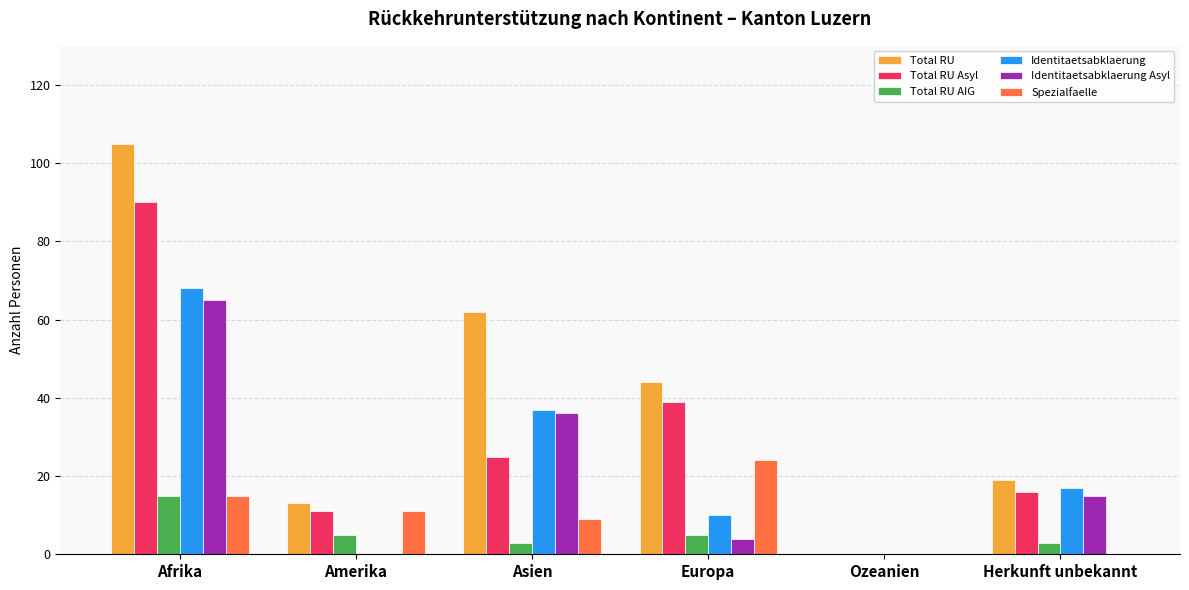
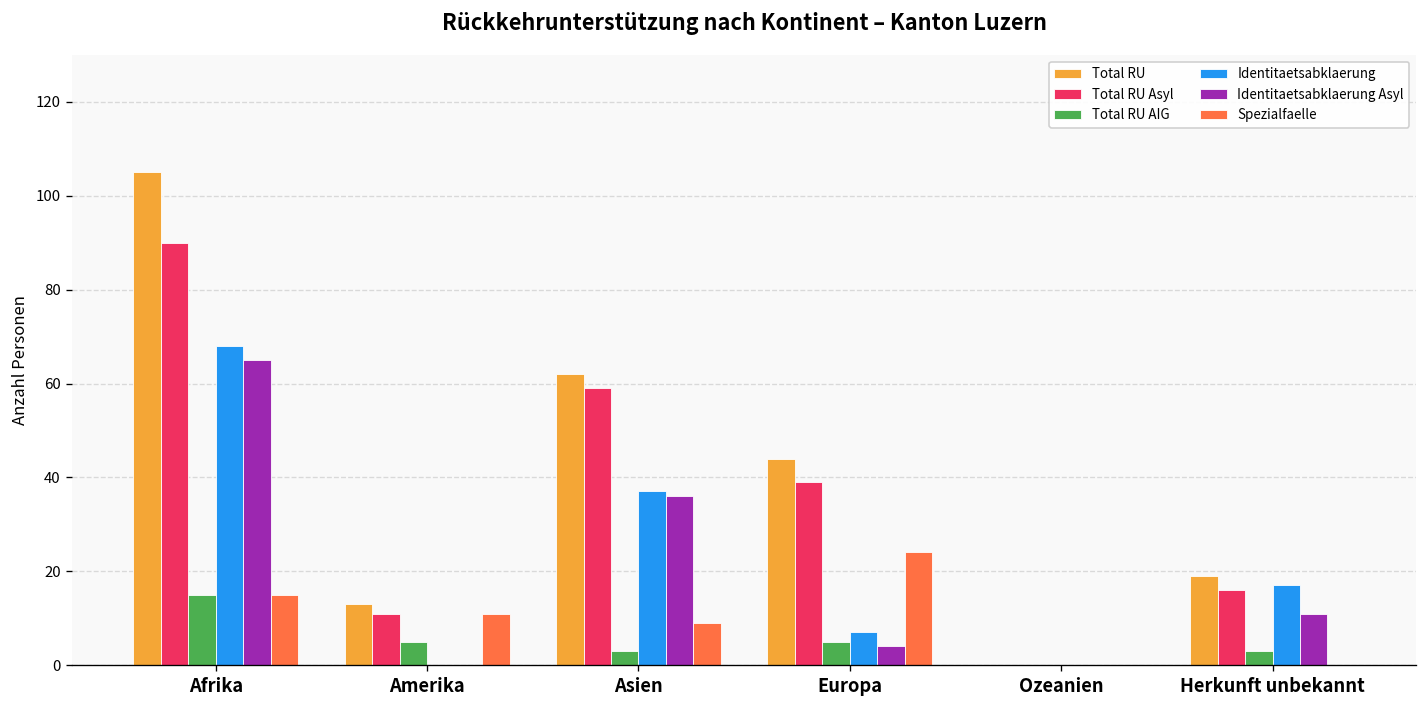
Total RU Asyl, Asien: 25 -> 59
Identitaetsabklaerung, Europa: 10 -> 7
Identitaetsabklaerung Asyl, Herkunft unbekannt: 15 -> 11
